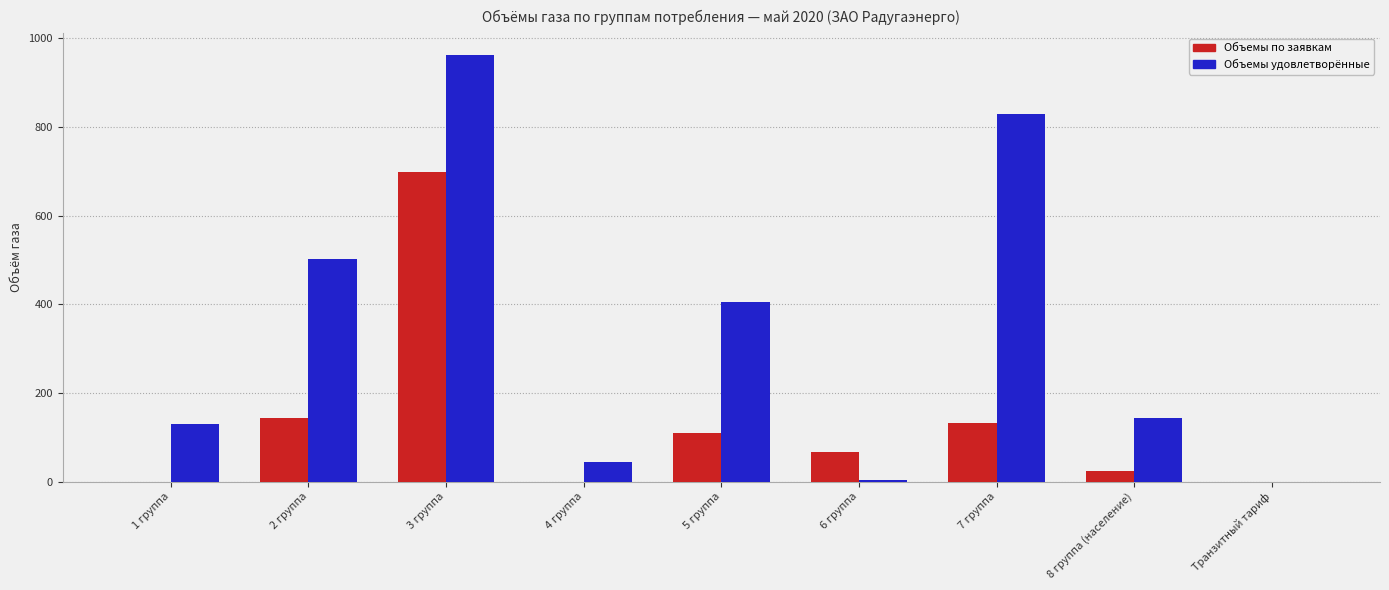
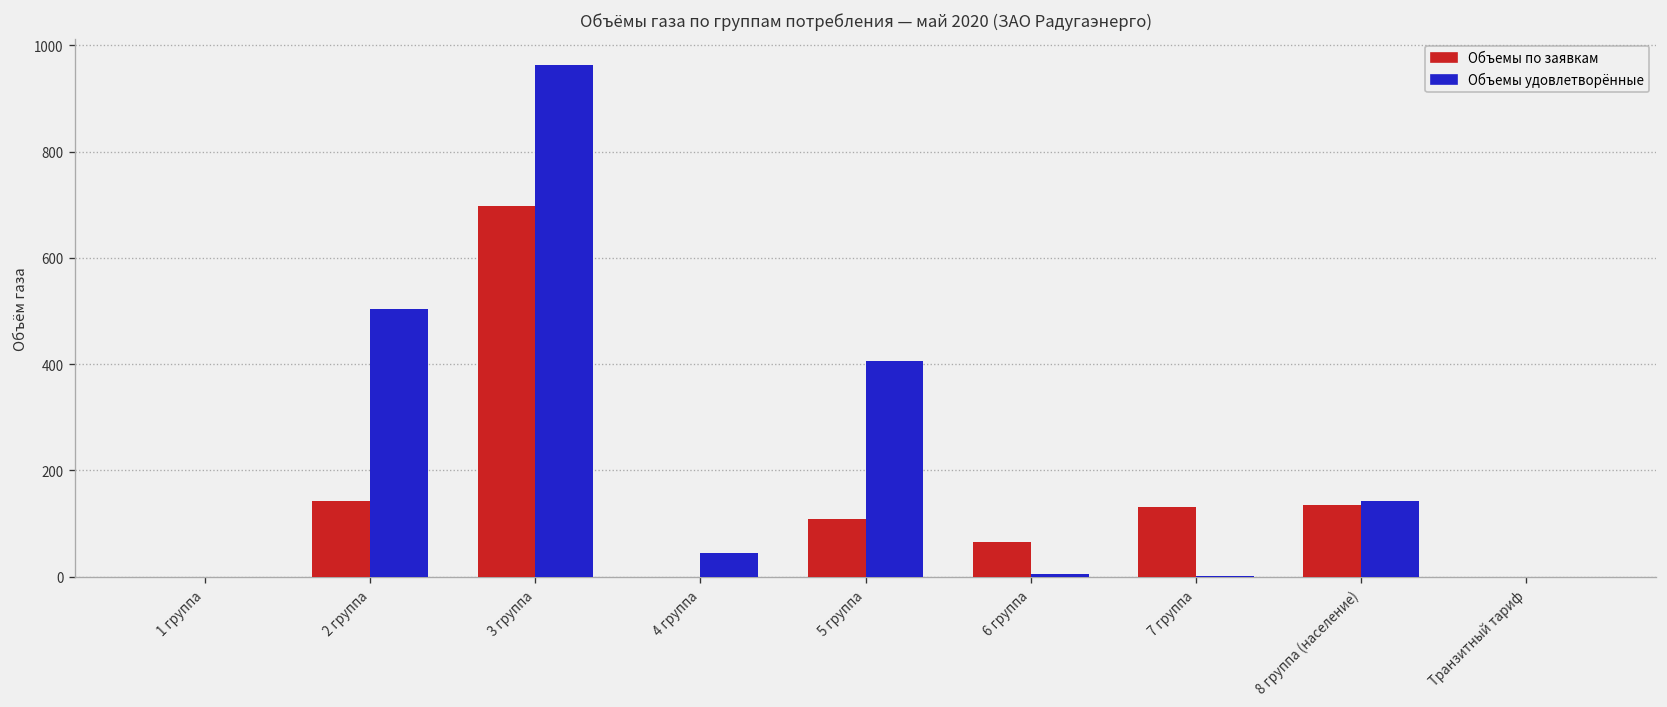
Объемы удовлетворённые, 1 группа: 130 -> 0
Объемы удовлетворённые, 7 группа: 830 -> 0
Объемы по заявкам, 8 группа (население): 20 -> 140
